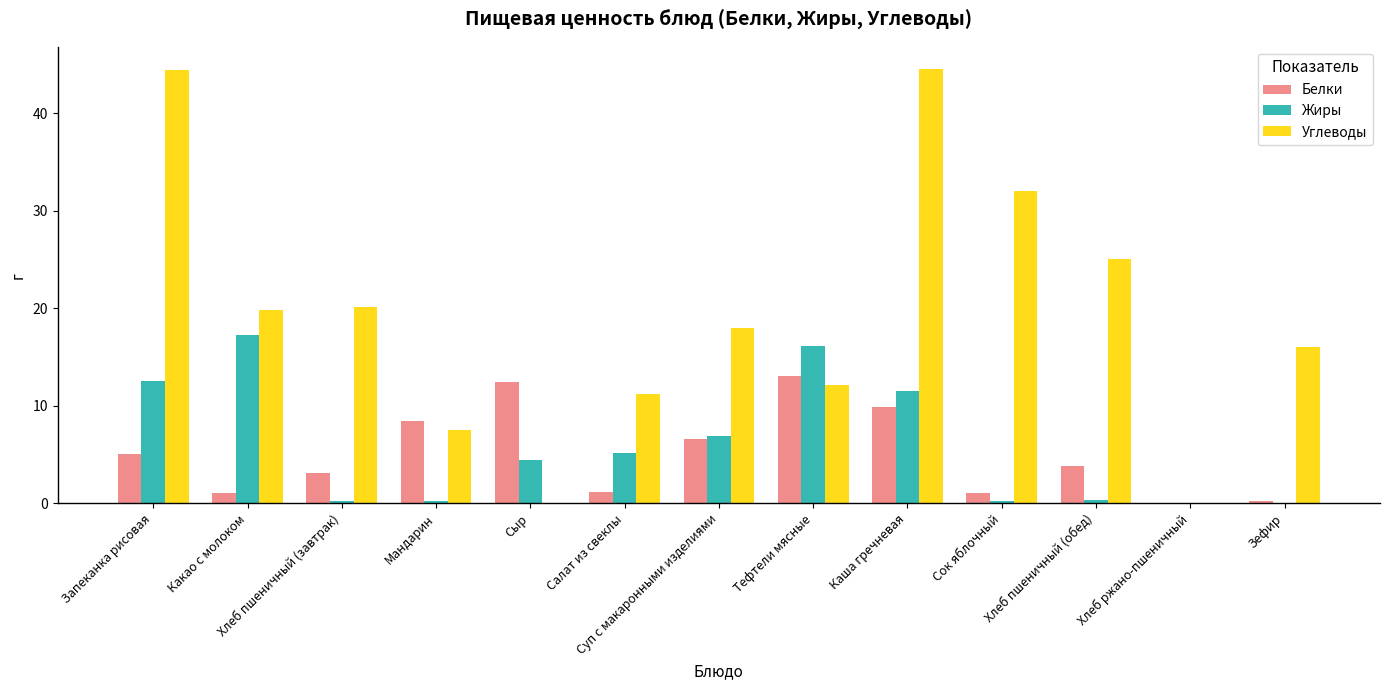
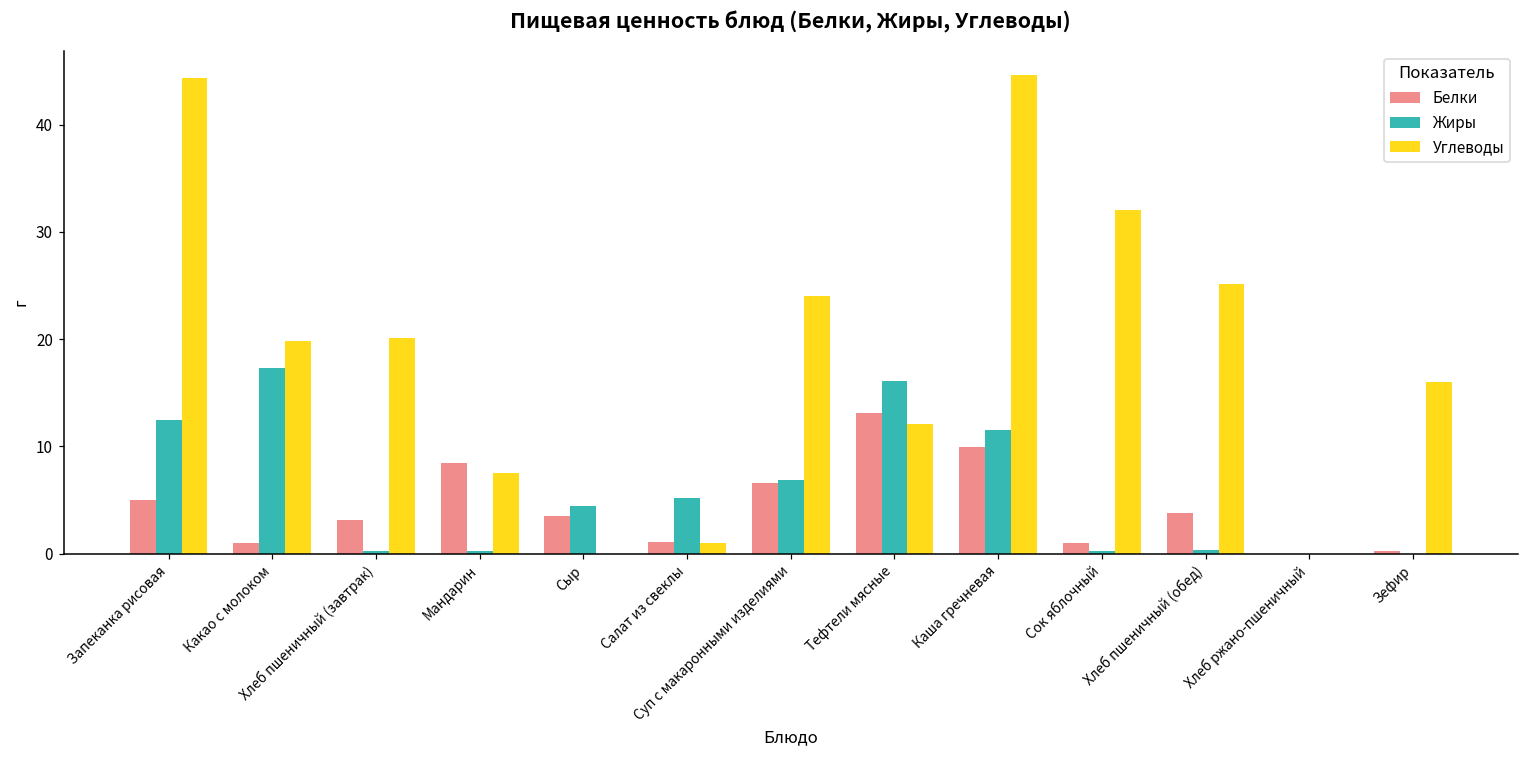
Белки, Сыр: 12 -> 4
Углеводы, Салат из свеклы: 11 -> 1
Углеводы, Суп с макаронными изделиями: 18 -> 24
